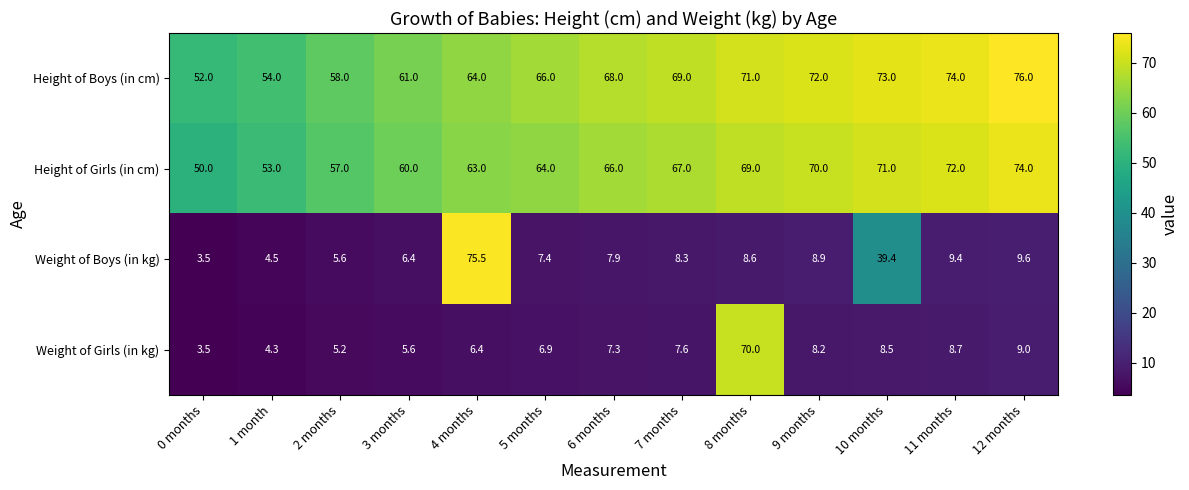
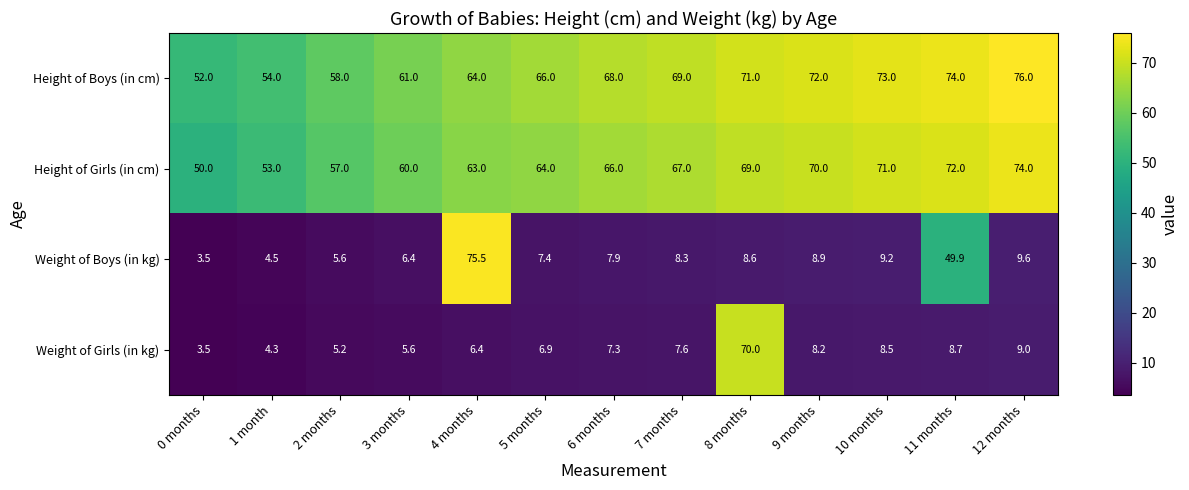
Weight of Boys (in kg), 10 months: 39.4 -> 9.2
Weight of Boys (in kg), 11 months: 9.4 -> 49.9
